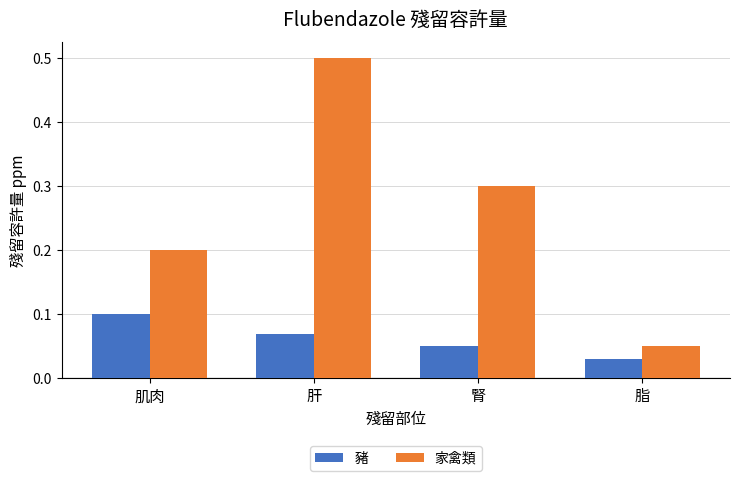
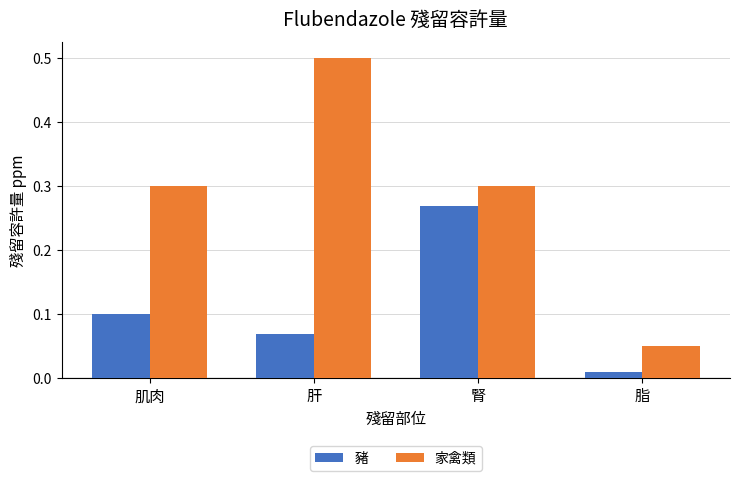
家禽類, 肌肉: 0.2 -> 0.3
豬, 腎: 0.05 -> 0.27
豬, 脂: 0.03 -> 0.01
